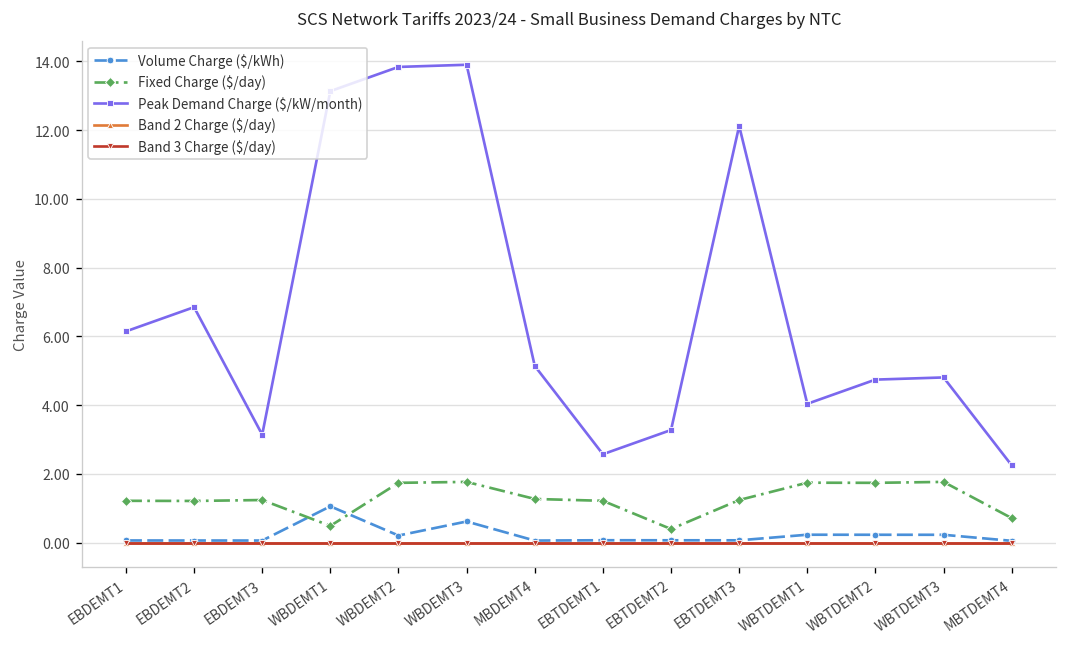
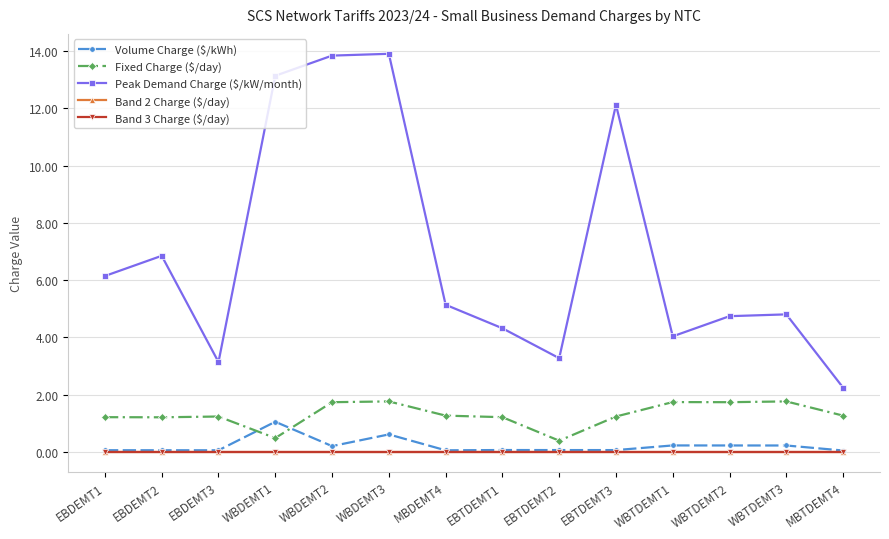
Peak Demand Charge ($/kW/month), EBTDEMT1: 2.6 -> 4.3
Fixed Charge ($/day), MBTDEMT4: 0.7 -> 1.3
